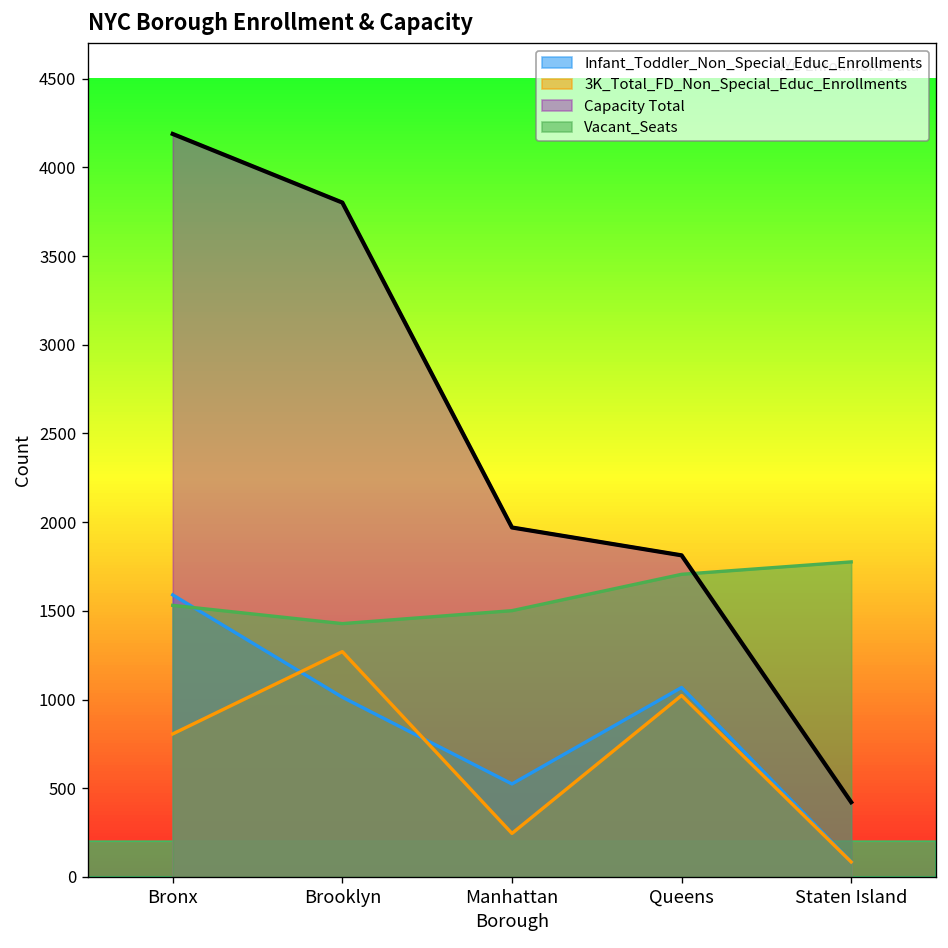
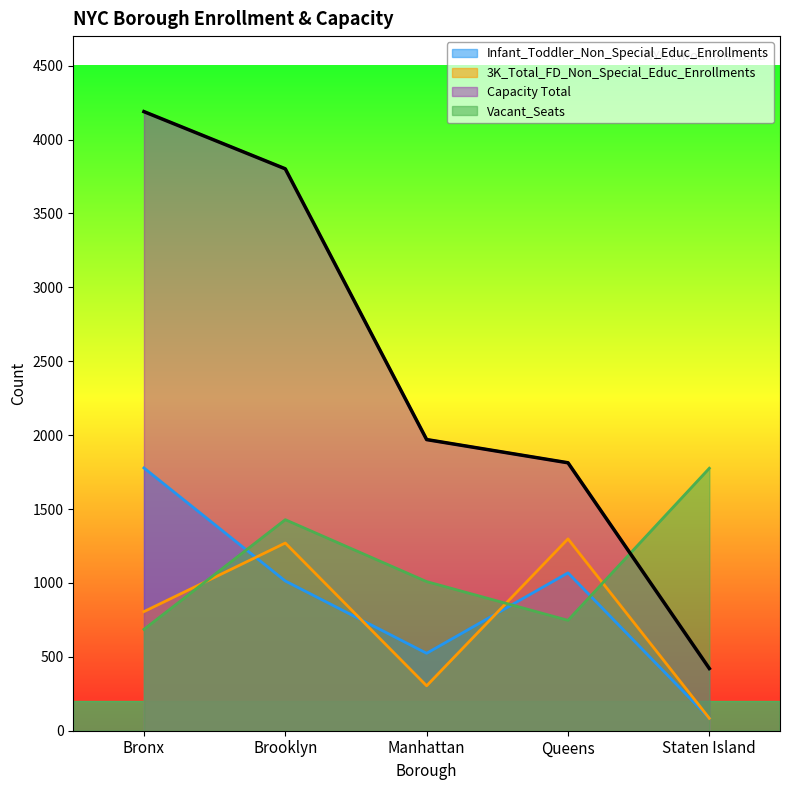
Infant_Toddler_Non_Special_Educ_Enrollments, Bronx: 1590 -> 1780
Vacant_Seats, Bronx: 1530 -> 690
3K_Total_FD_Non_Special_Educ_Enrollments, Manhattan: 250 -> 300
Vacant_Seats, Manhattan: 1500 -> 1010
3K_Total_FD_Non_Special_Educ_Enrollments, Queens: 1020 -> 1300
Vacant_Seats, Queens: 1710 -> 750
